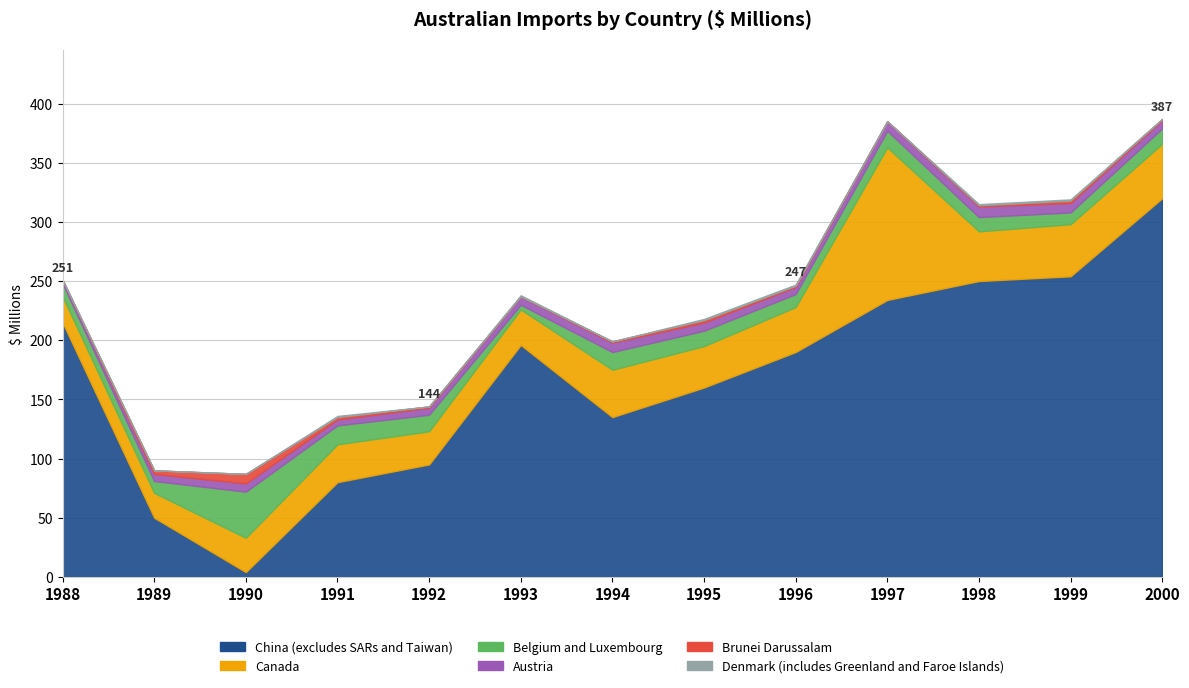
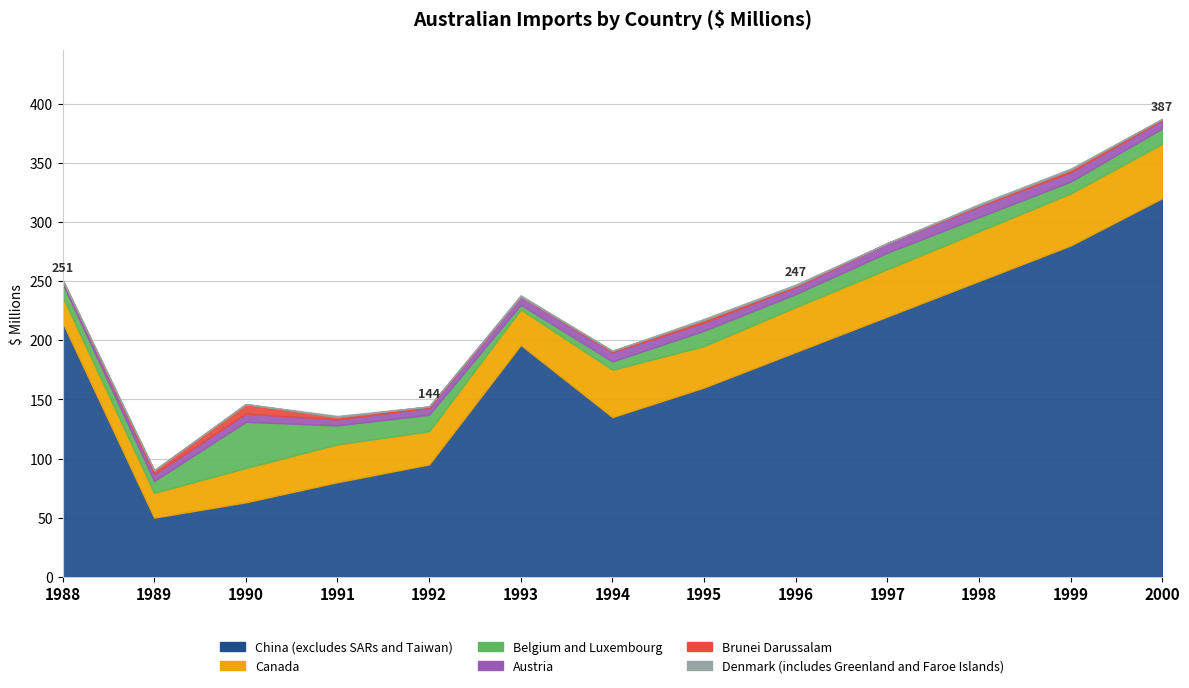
China (excludes SARs and Taiwan), 1990: 4 -> 63
Belgium and Luxembourg, 1994: 15 -> 7
China (excludes SARs and Taiwan), 1997: 234 -> 220
Canada, 1997: 129 -> 40
China (excludes SARs and Taiwan), 1999: 254 -> 280
